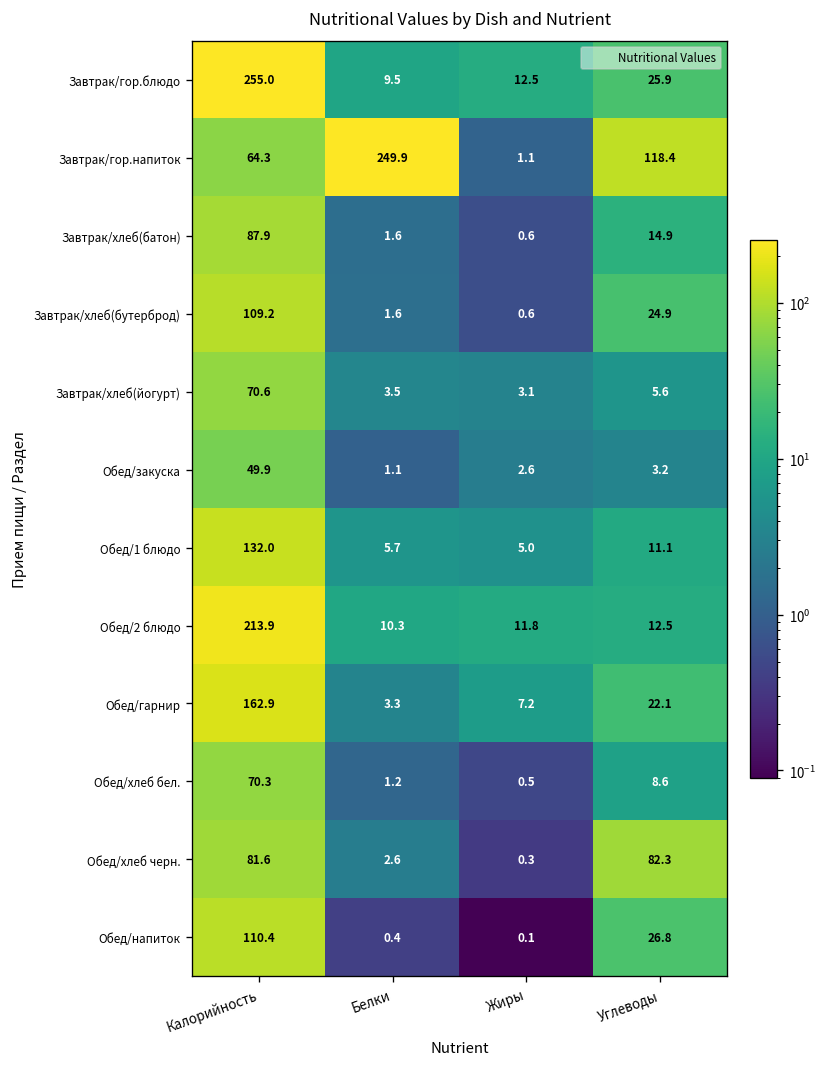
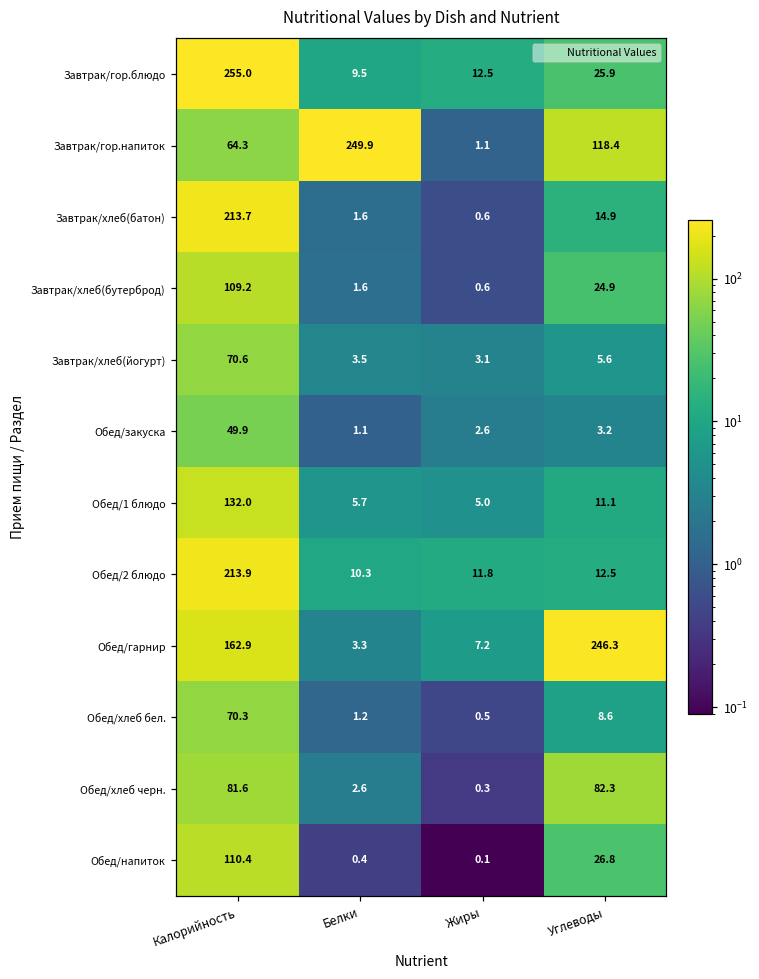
Завтрак/хлеб(батон), Калорийность: 87.9 -> 213.7
Обед/гарнир, Углеводы: 22.1 -> 246.3
